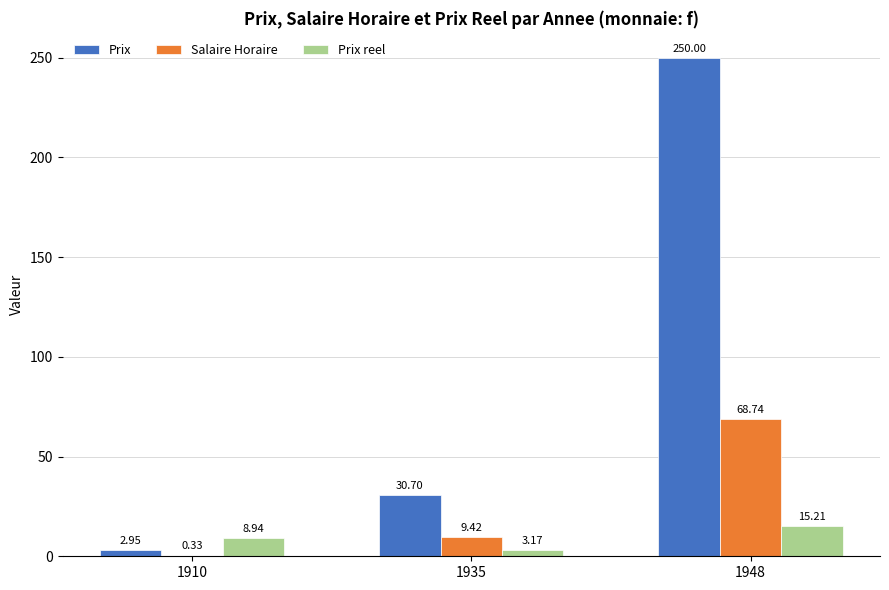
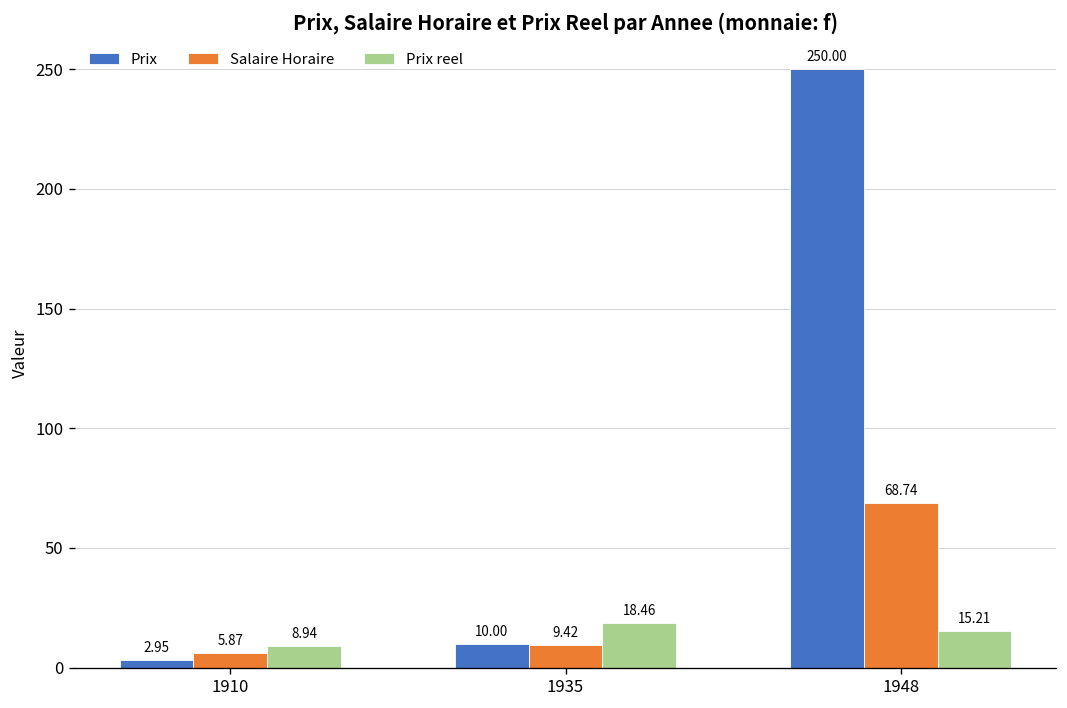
Salaire Horaire, 1910: 0.33 -> 5.87
Prix, 1935: 30.70 -> 10.00
Prix reel, 1935: 3.17 -> 18.46
